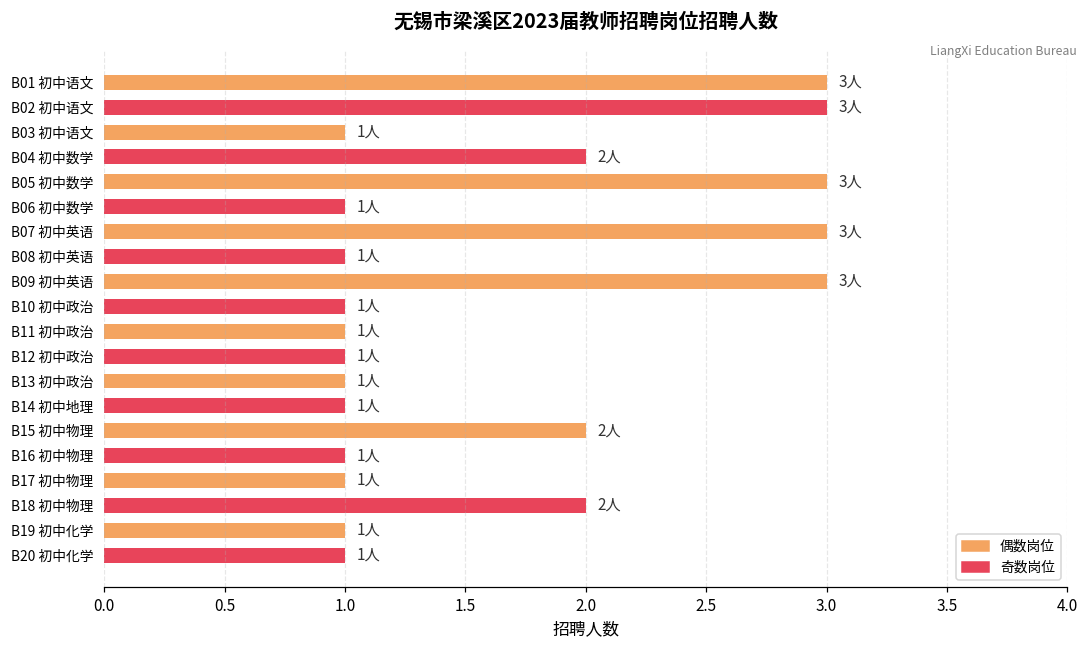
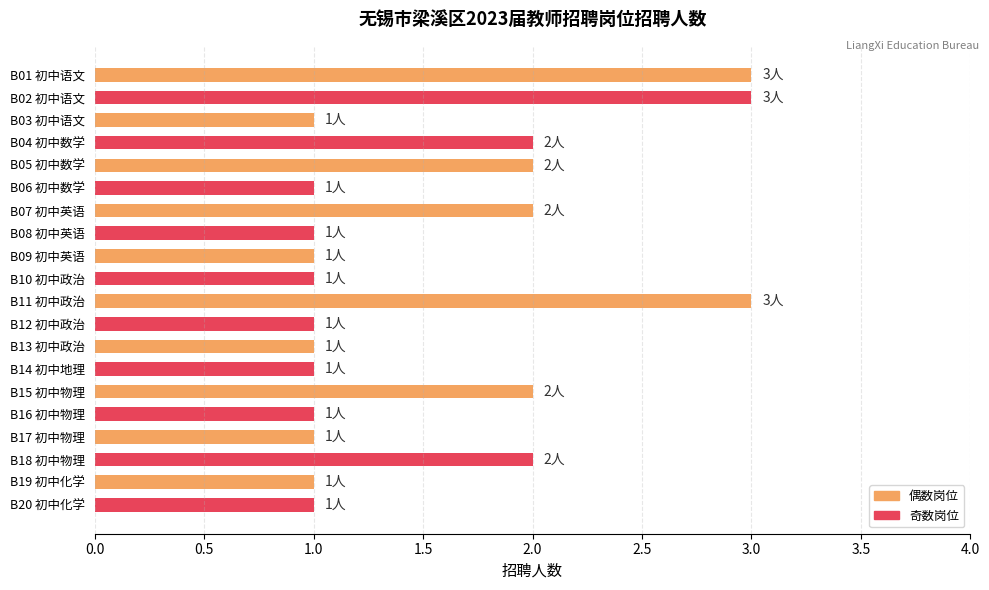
B05 初中数学: 3人 -> 2人
B07 初中英语: 3人 -> 2人
B09 初中英语: 3人 -> 1人
B11 初中政治: 1人 -> 3人
